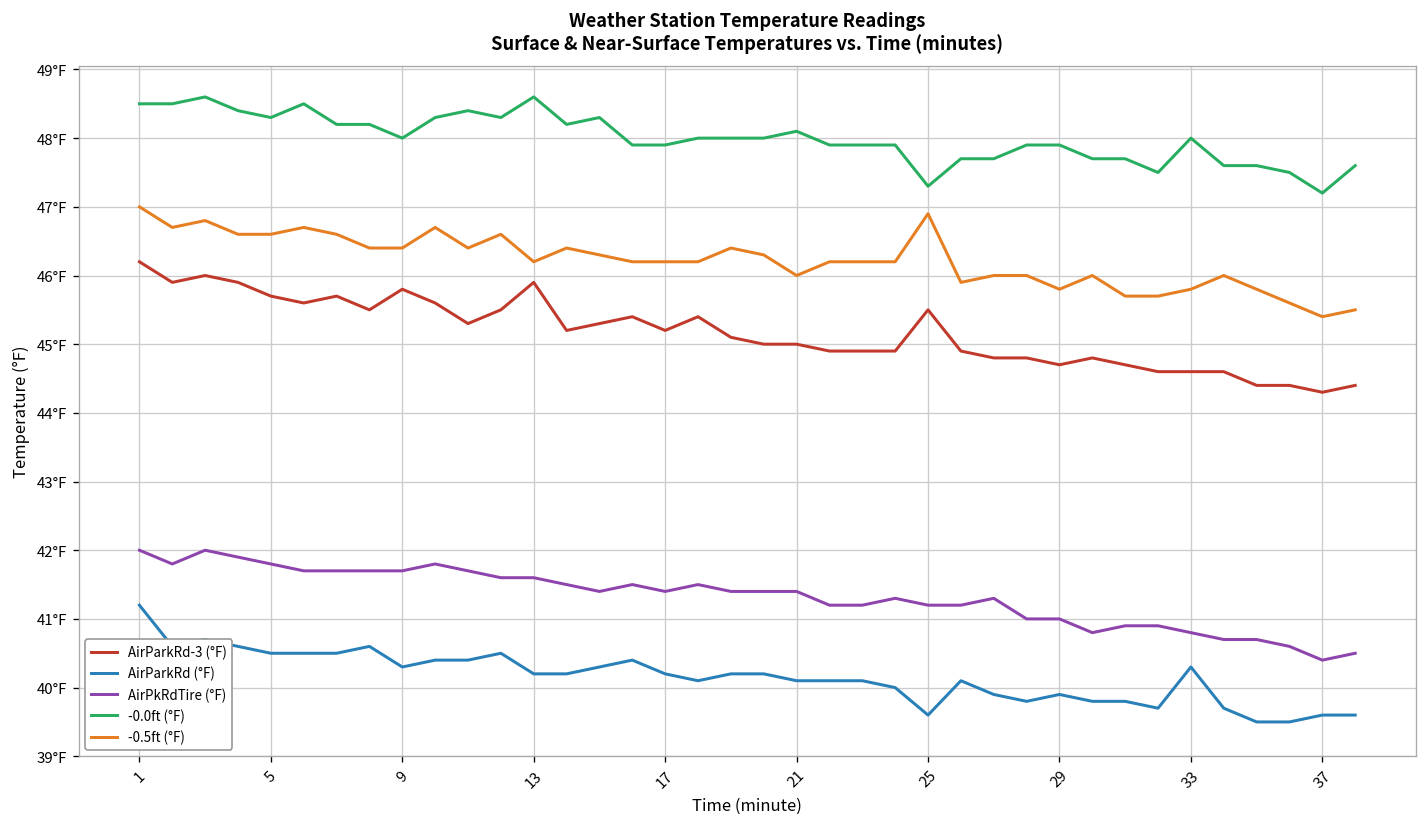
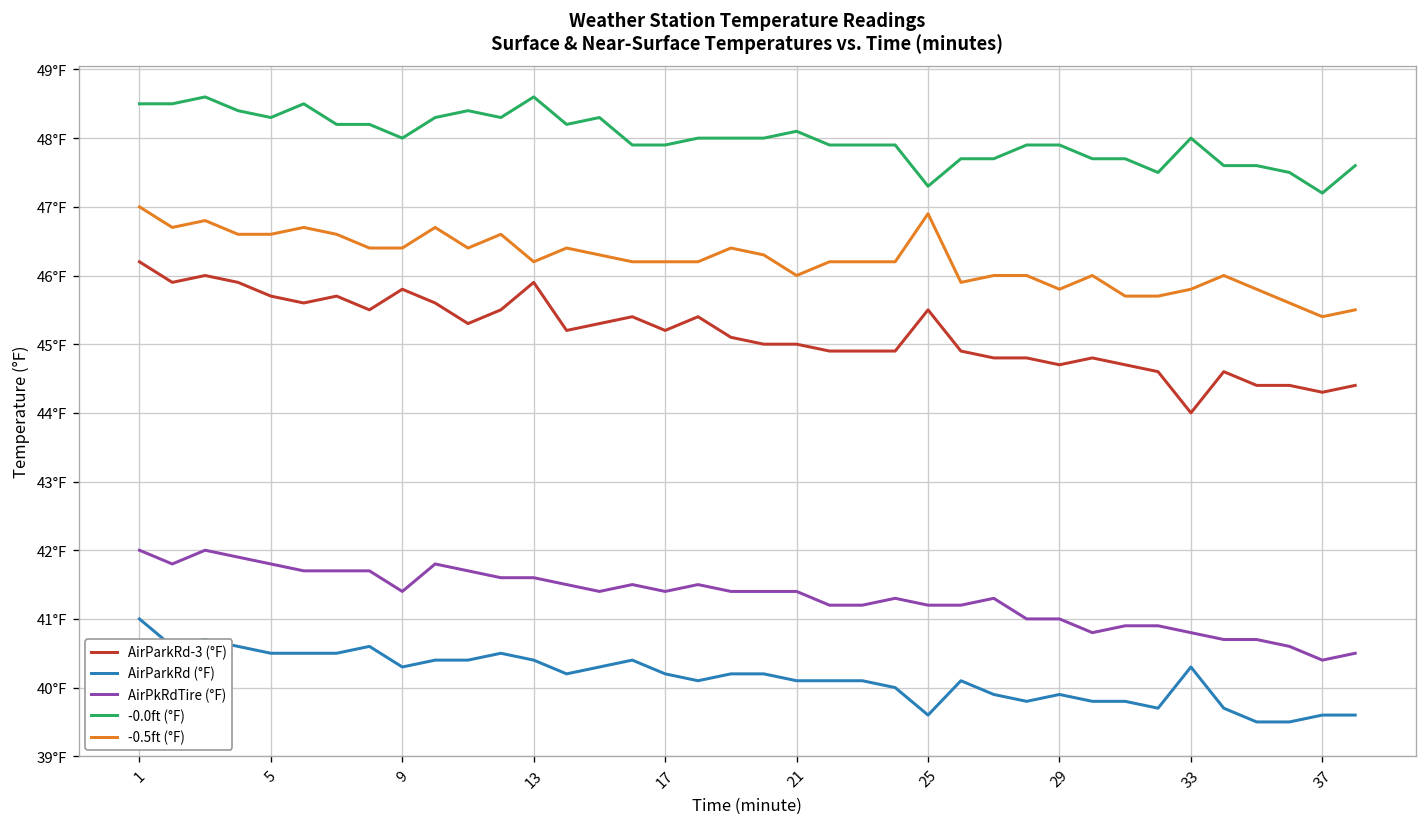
AirParkRd (°F), 1: 41.2°F -> 41.0°F
AirPkRdTire (°F), 9: 41.7°F -> 41.4°F
AirParkRd (°F), 13: 40.2°F -> 40.4°F
AirParkRd-3 (°F), 33: 44.6°F -> 44.0°F
